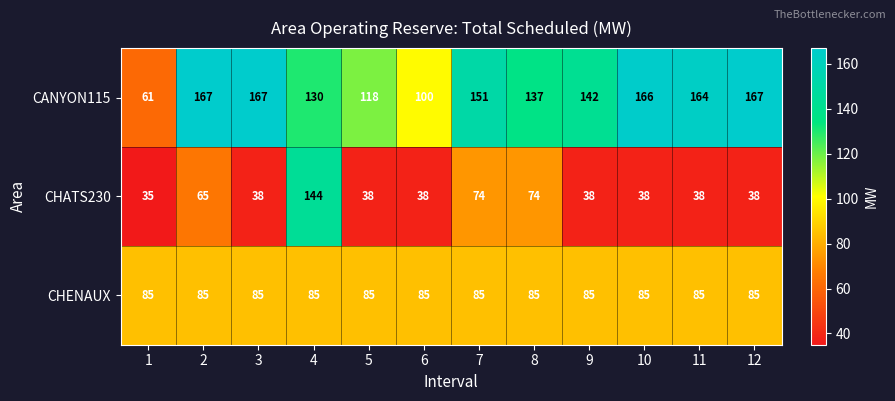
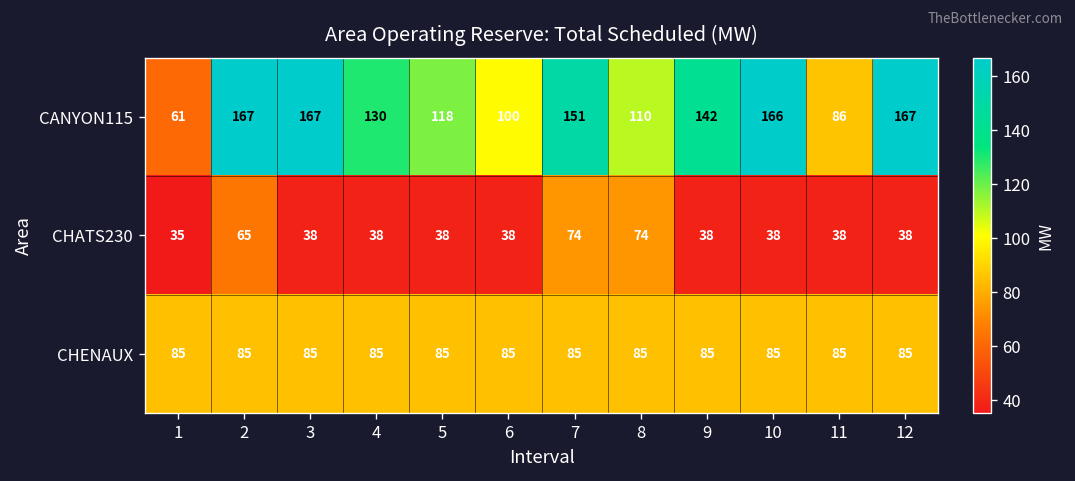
CANYON115, 8: 137 -> 110
CANYON115, 11: 164 -> 86
CHATS230, 4: 144 -> 38
